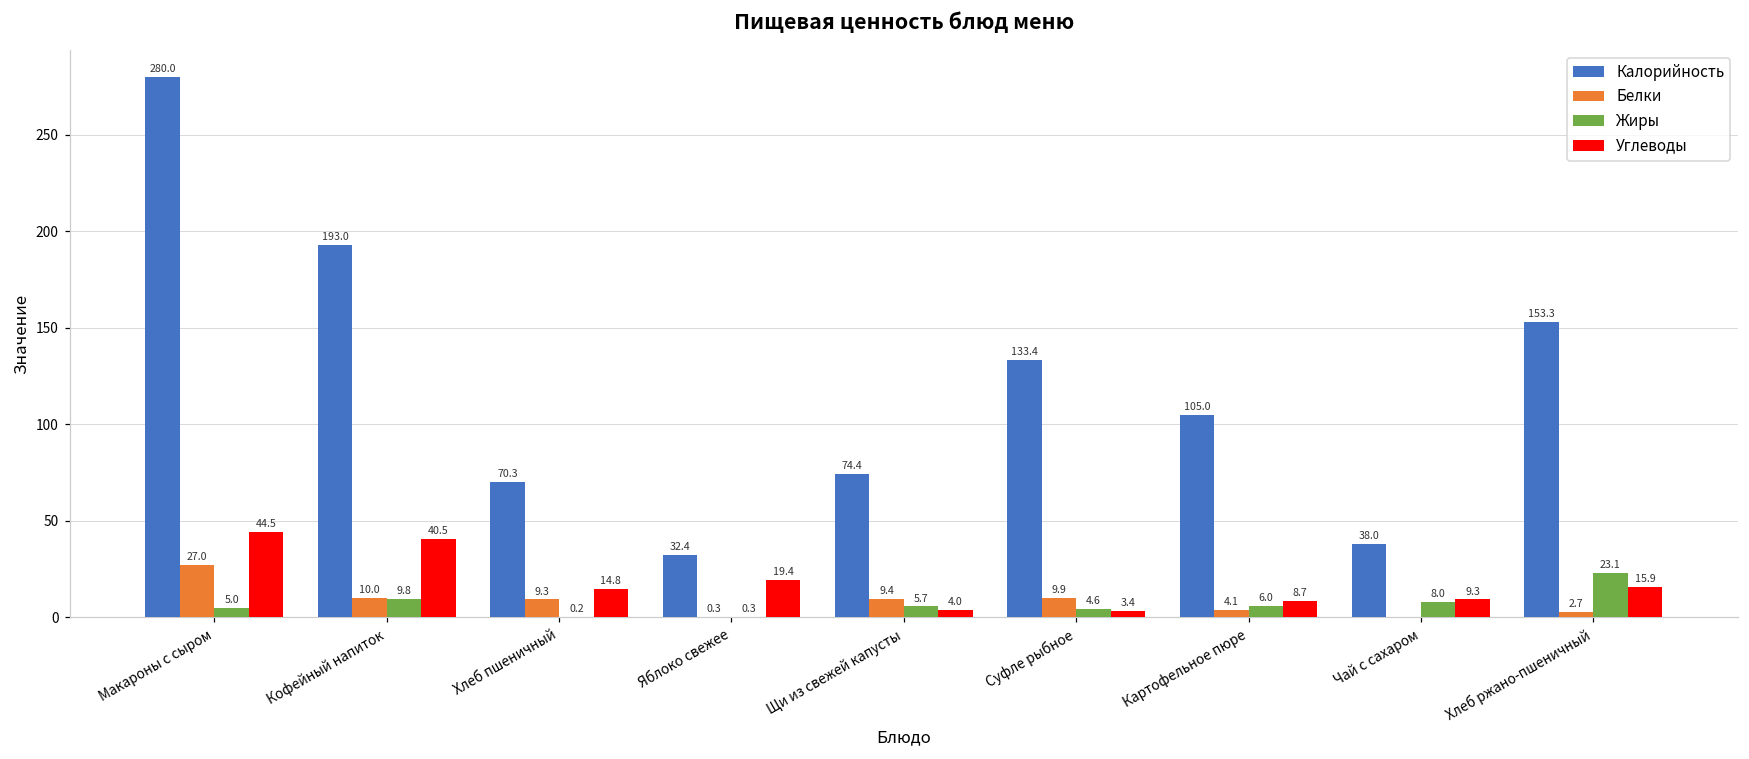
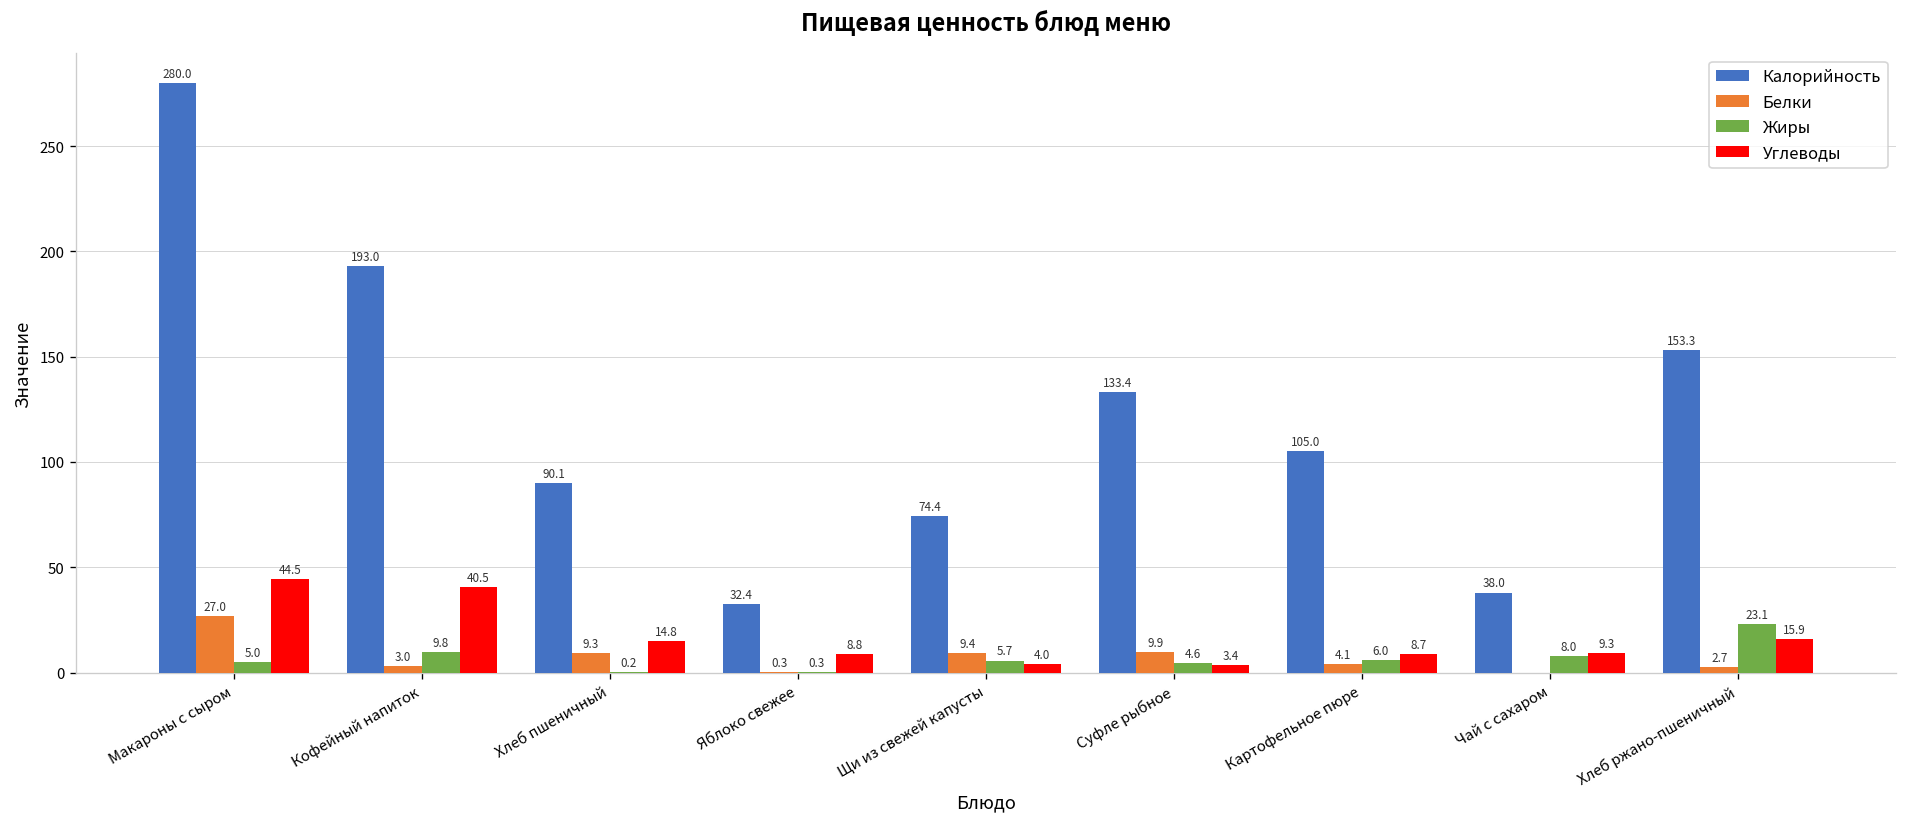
Белки, Кофейный напиток: 10.0 -> 3.0
Калорийность, Хлеб пшеничный: 70.3 -> 90.1
Углеводы, Яблоко свежее: 19.4 -> 8.8
